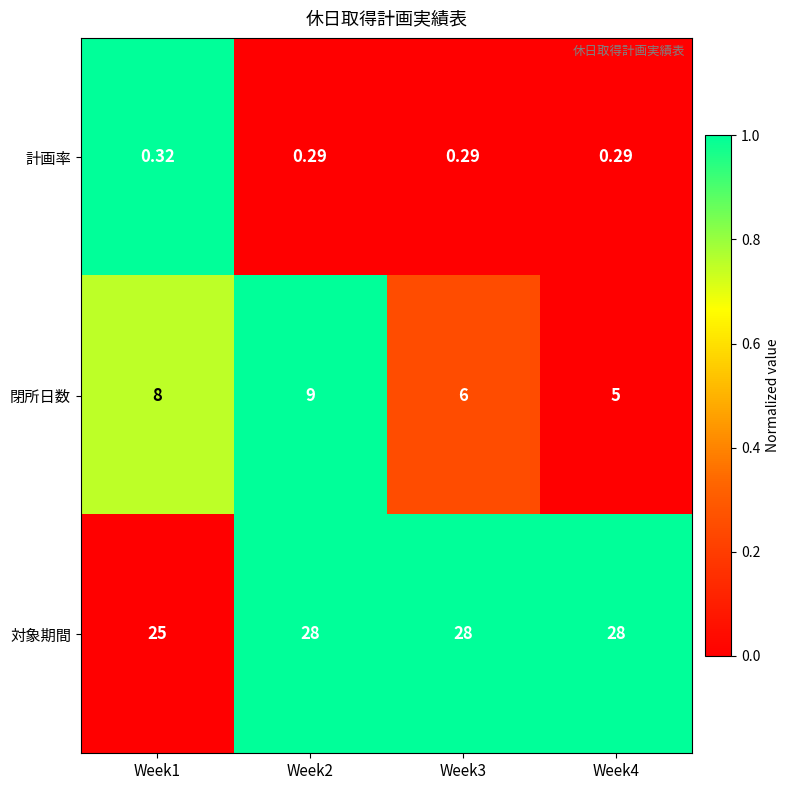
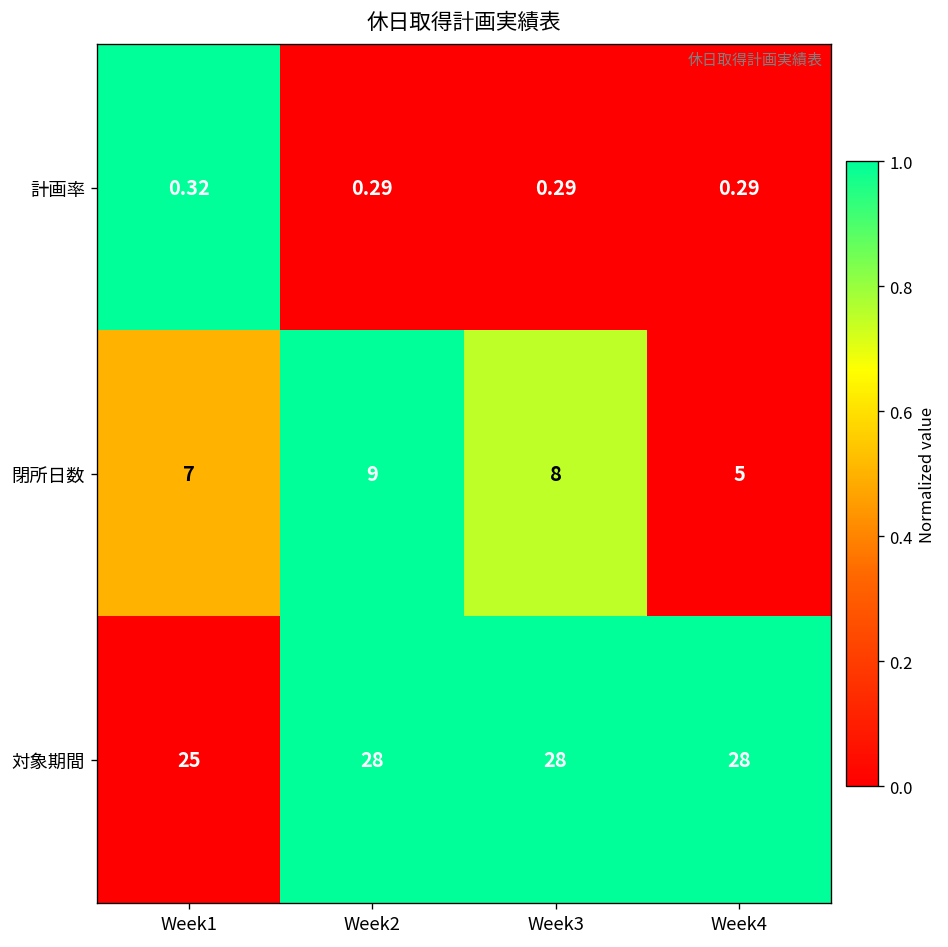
閉所日数, Week1: 8 -> 7
閉所日数, Week3: 6 -> 8
